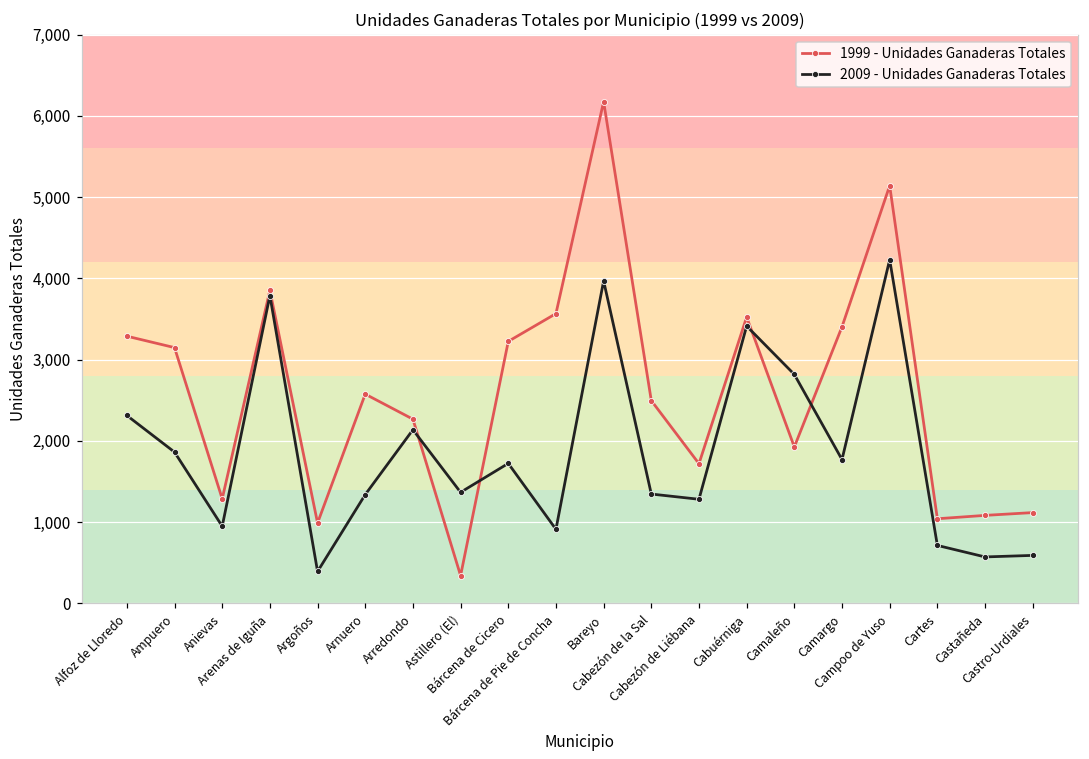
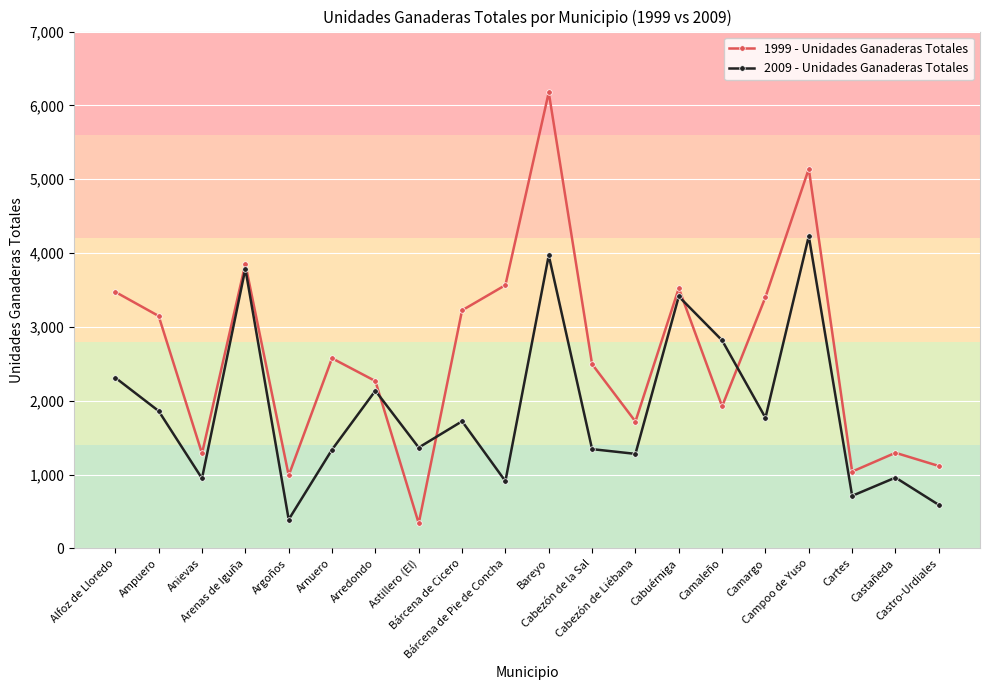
1999 - Unidades Ganaderas Totales, Alfoz de Lloredo: 3,300 -> 3,500
1999 - Unidades Ganaderas Totales, Castañeda: 1,100 -> 1,300
2009 - Unidades Ganaderas Totales, Castañeda: 600 -> 1,000
